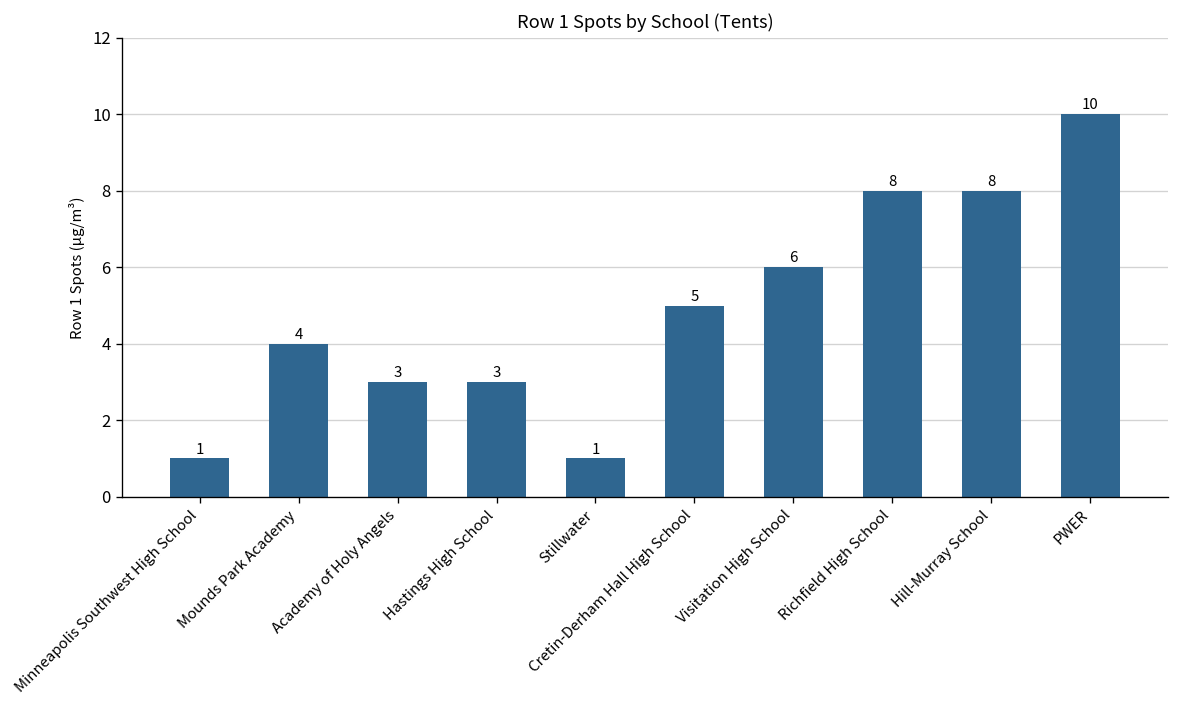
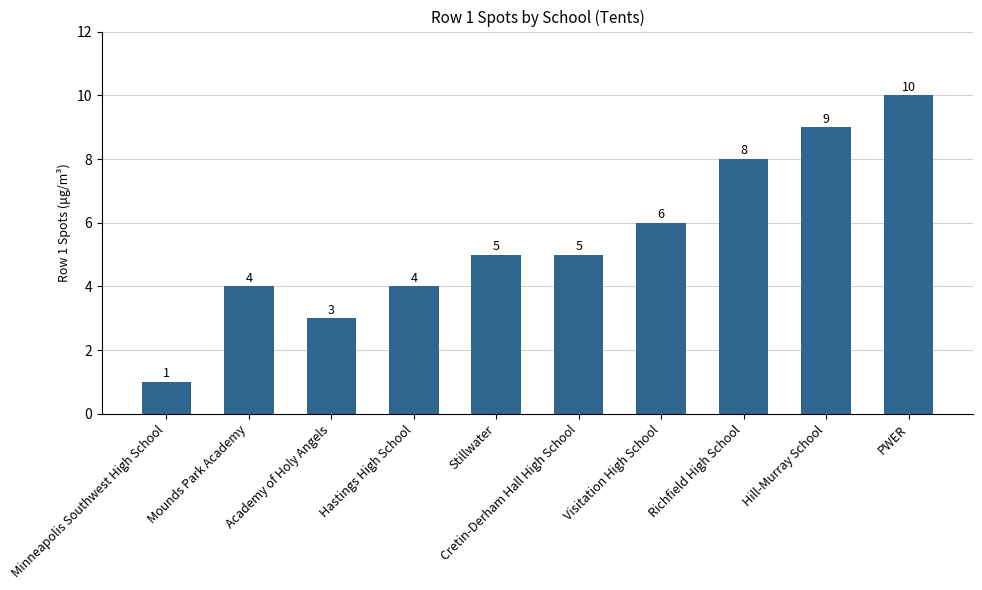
Hastings High School: 3 -> 4
Stillwater: 1 -> 5
Hill-Murray School: 8 -> 9
